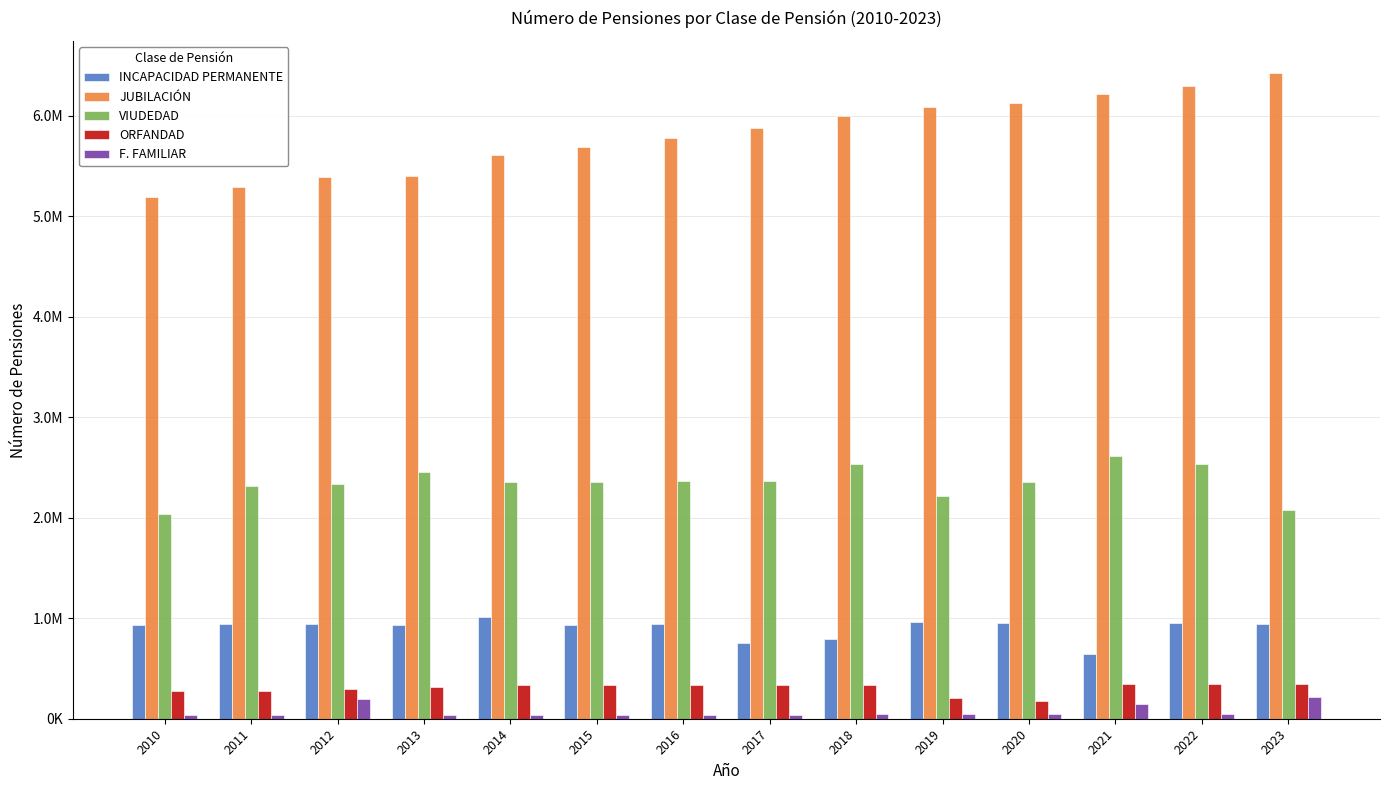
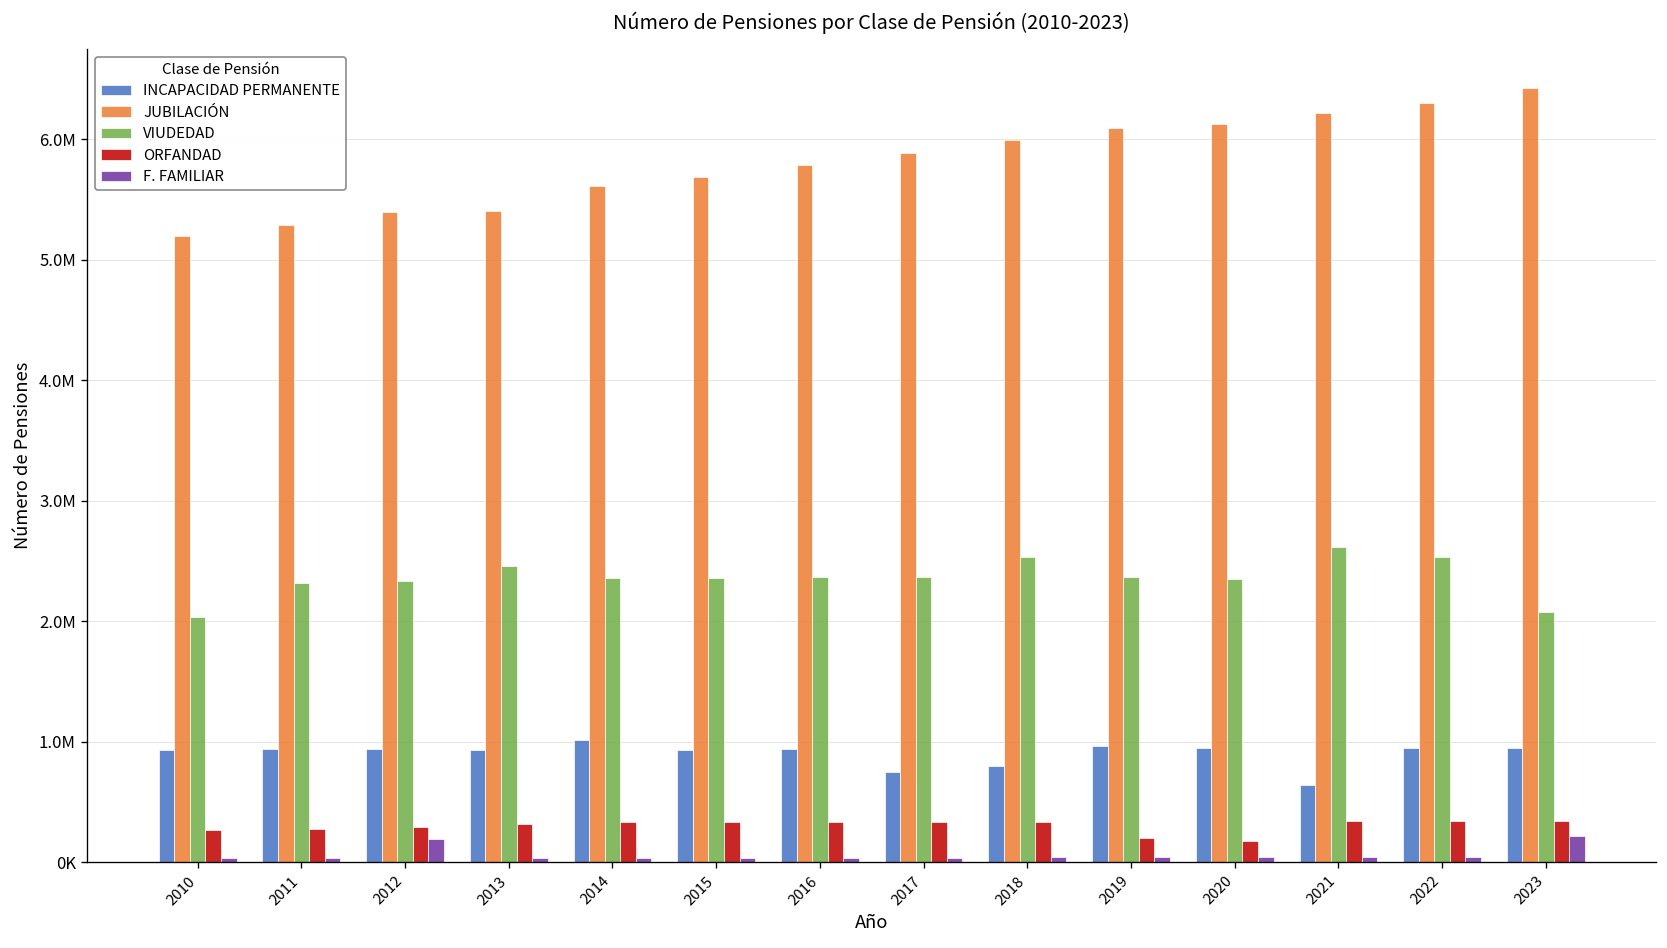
VIUDEDAD, 2019: 2210000 -> 2370000
F. FAMILIAR, 2021: 150000 -> 40000
